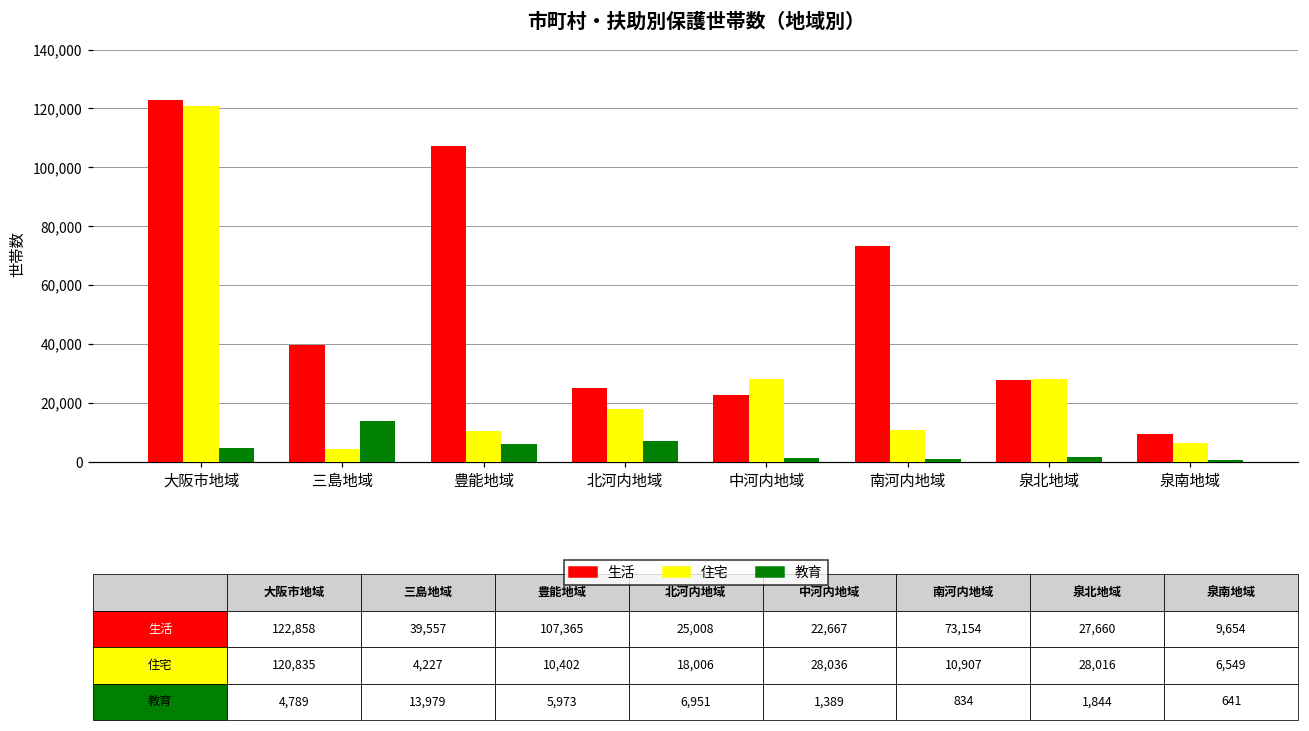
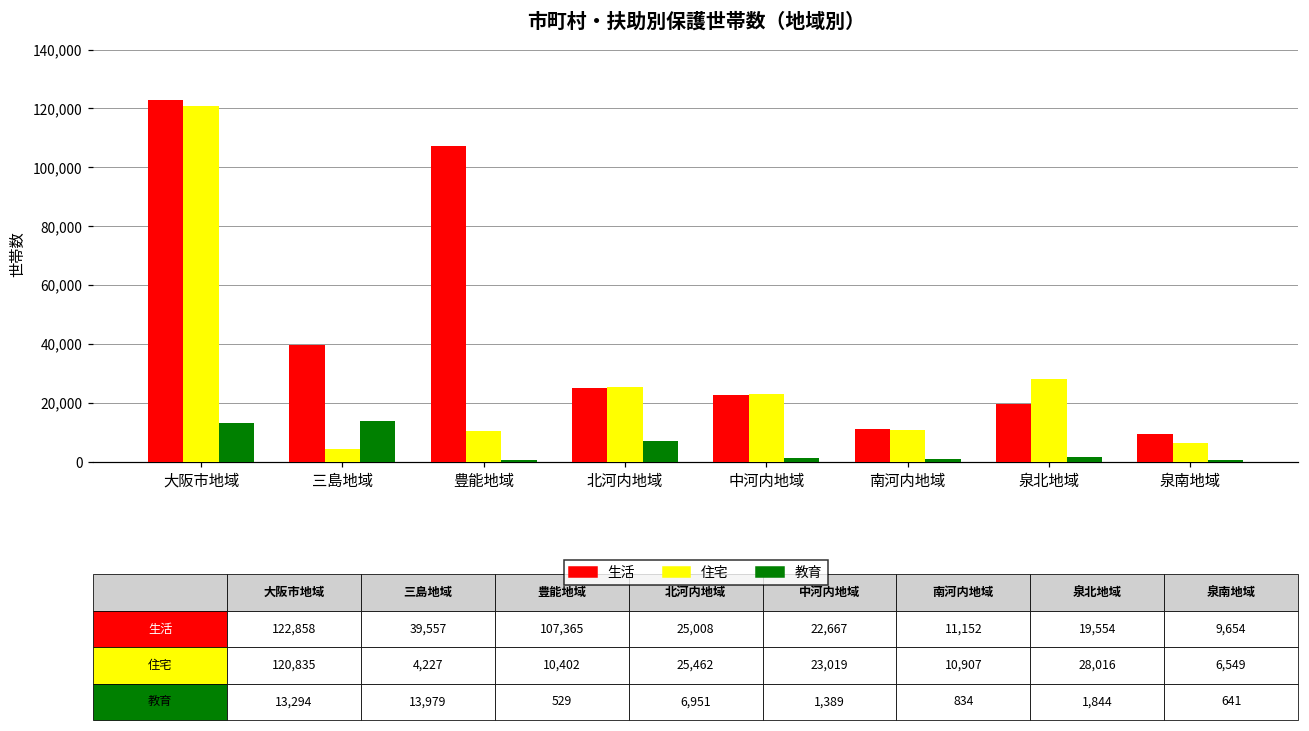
教育, 大阪市地域: 4,789 -> 13,294
教育, 豊能地域: 5,973 -> 529
住宅, 北河内地域: 18,006 -> 25,462
住宅, 中河内地域: 28,036 -> 23,019
生活, 南河内地域: 73,154 -> 11,152
生活, 泉北地域: 27,660 -> 19,554
